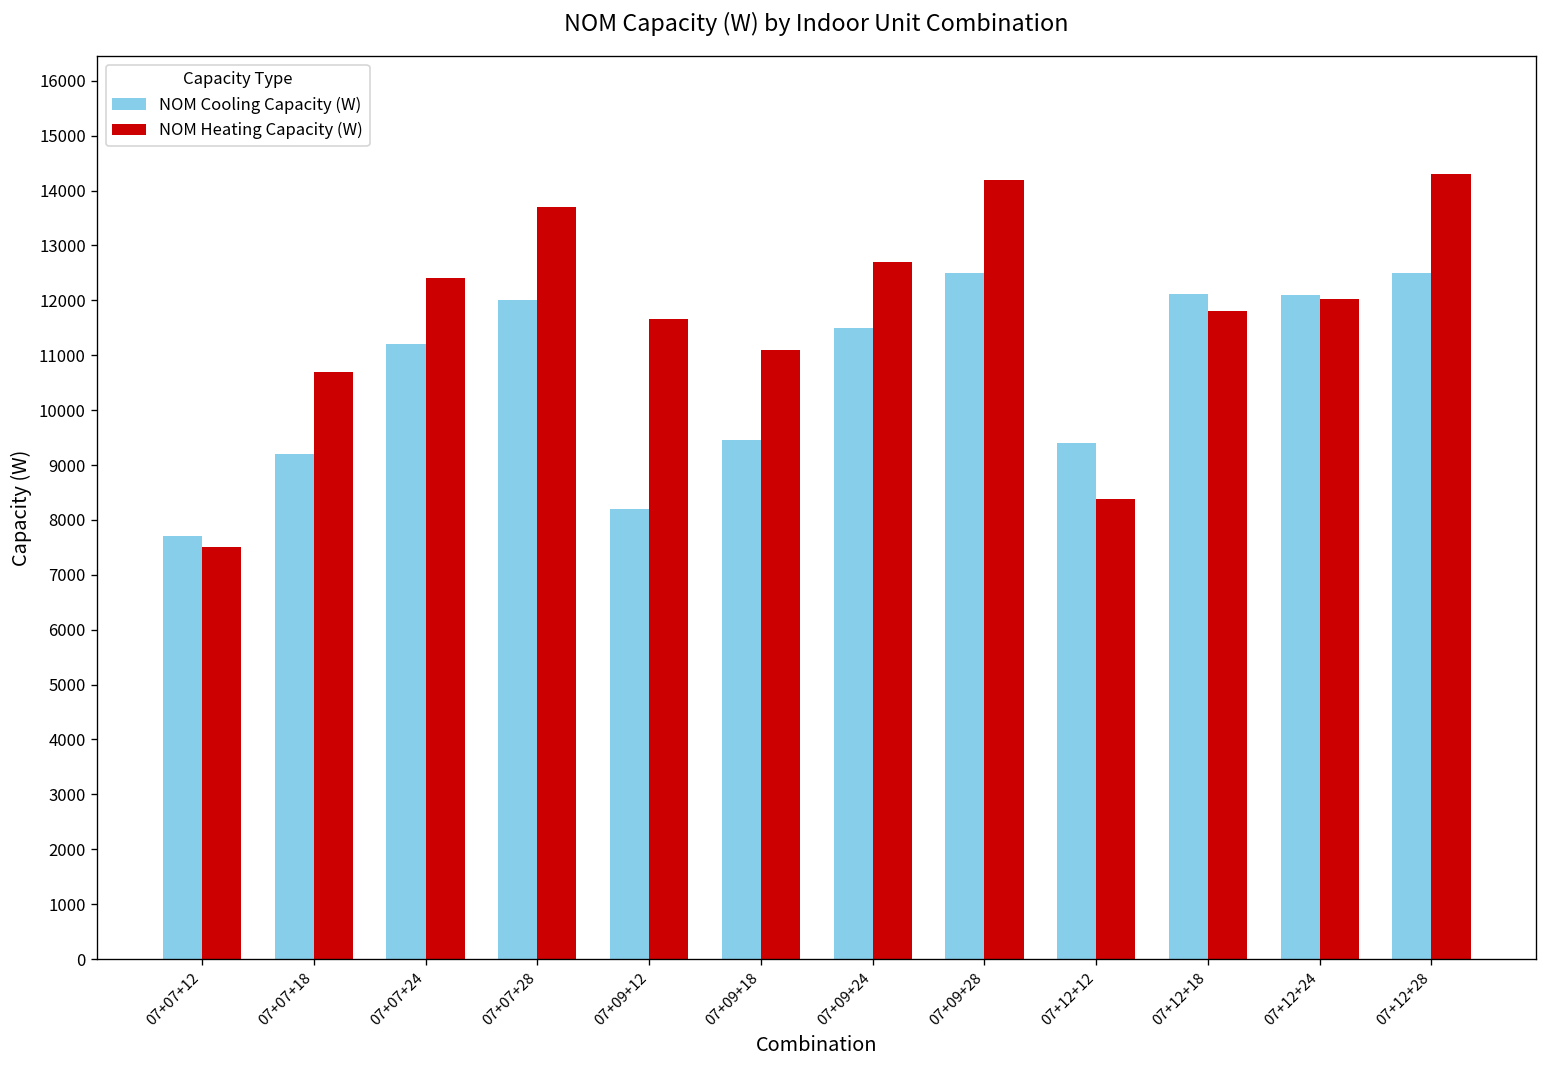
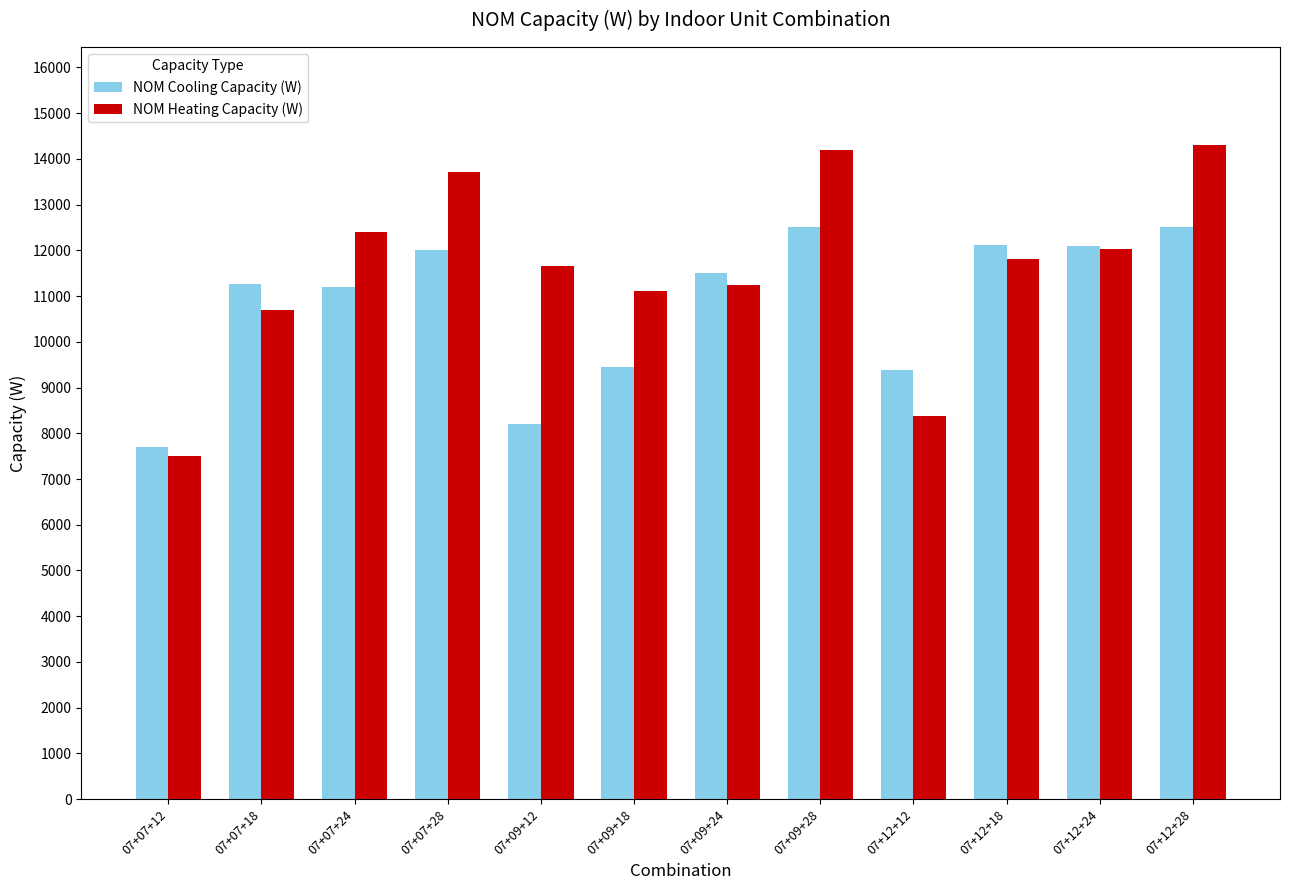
NOM Cooling Capacity (W), 07+07+18: 9200 -> 11300
NOM Heating Capacity (W), 07+09+24: 12700 -> 11200
